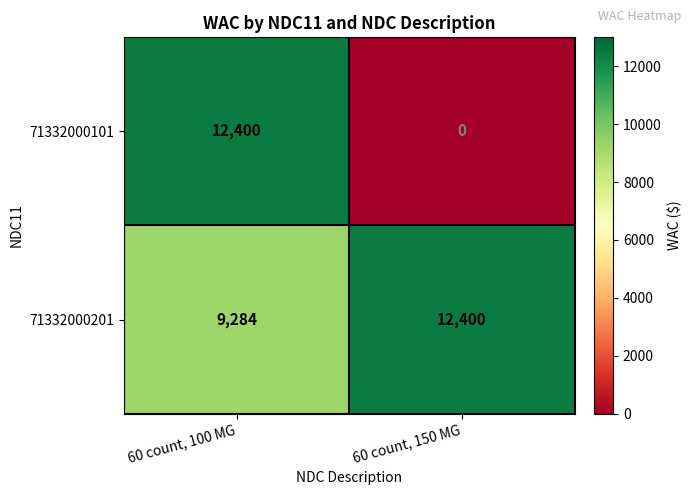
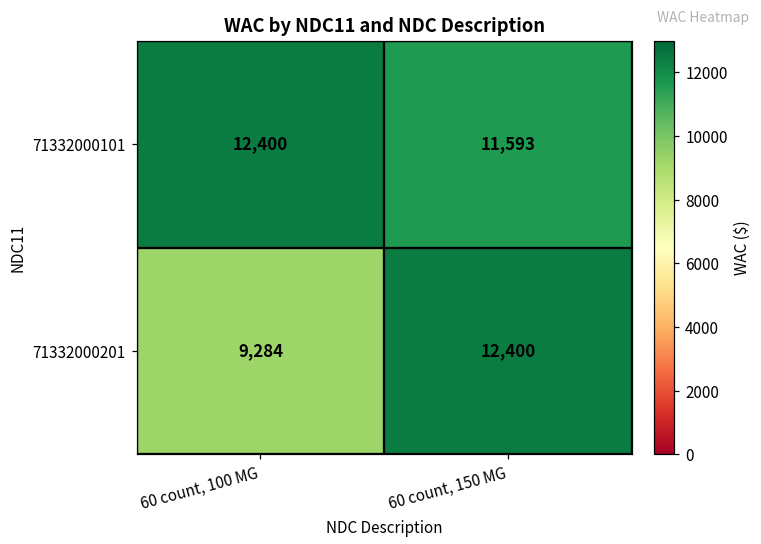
71332000101, 60 count, 150 MG: 0 -> 11,593
